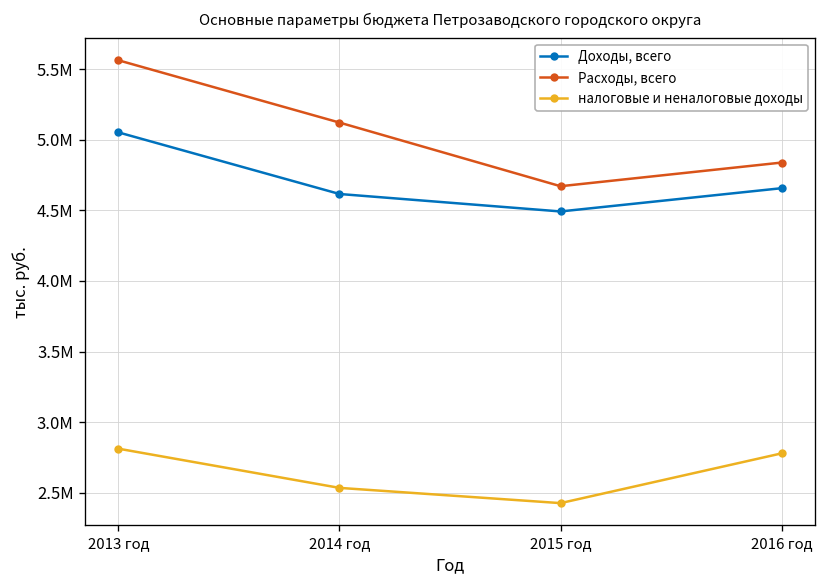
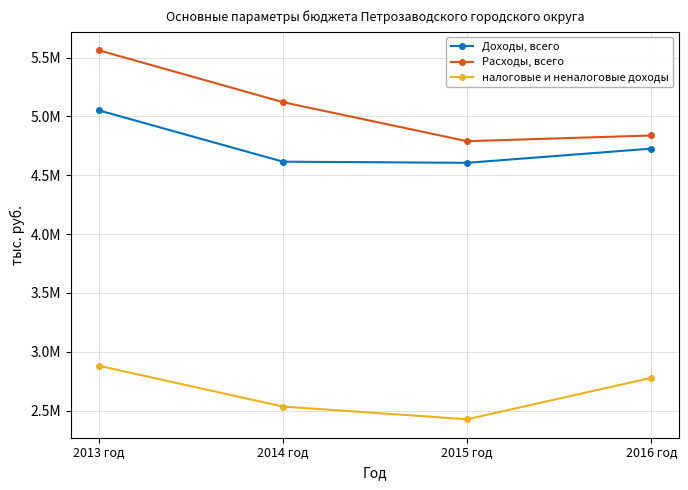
налоговые и неналоговые доходы, 2013 год: 2810000 -> 2880000
Доходы, всего, 2015 год: 4490000 -> 4610000
Расходы, всего, 2015 год: 4670000 -> 4790000
Доходы, всего, 2016 год: 4660000 -> 4730000
